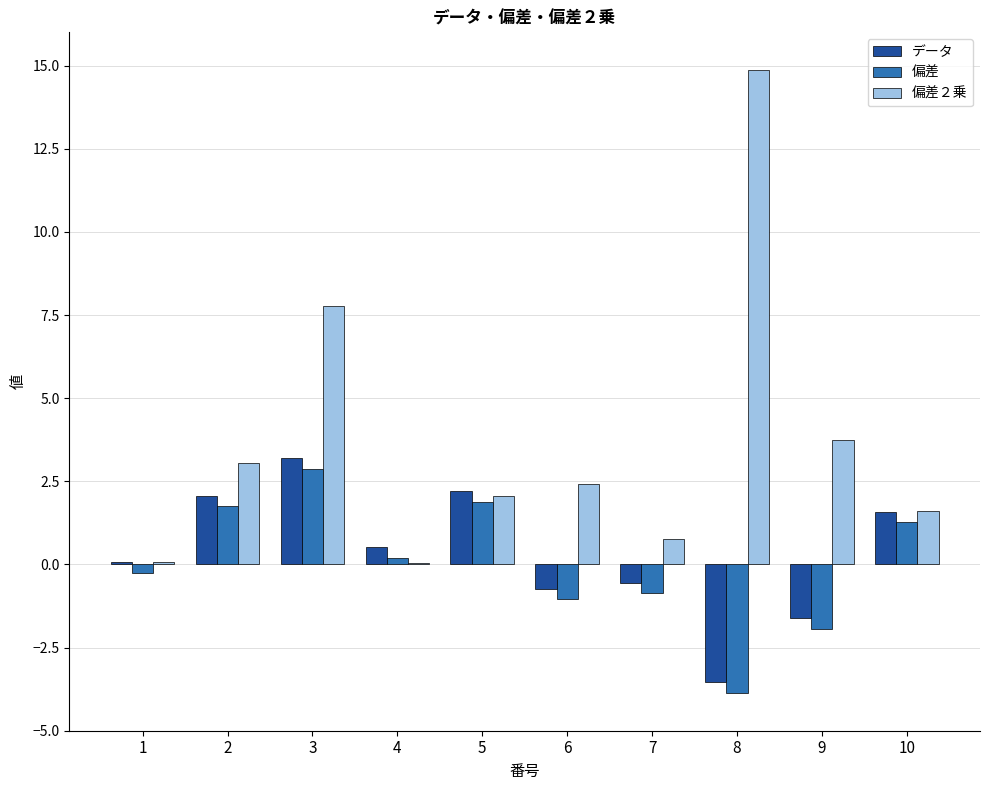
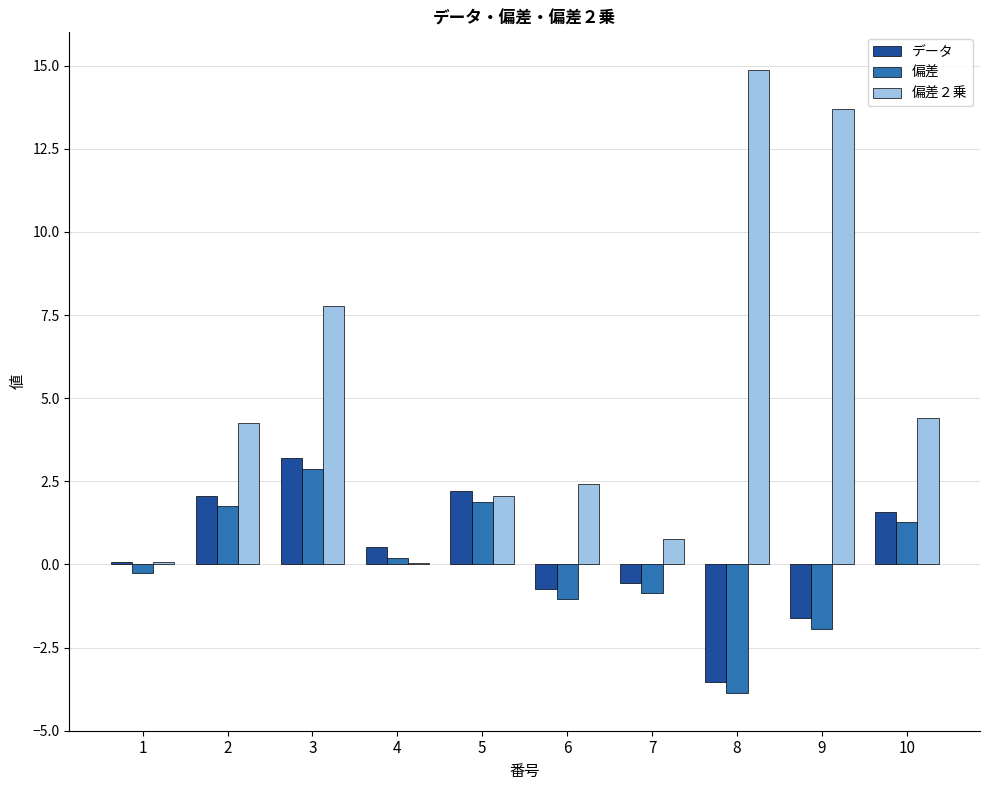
偏差２乗, 2: 3.1 -> 4.2
偏差２乗, 9: 3.7 -> 13.7
偏差２乗, 10: 1.6 -> 4.4
